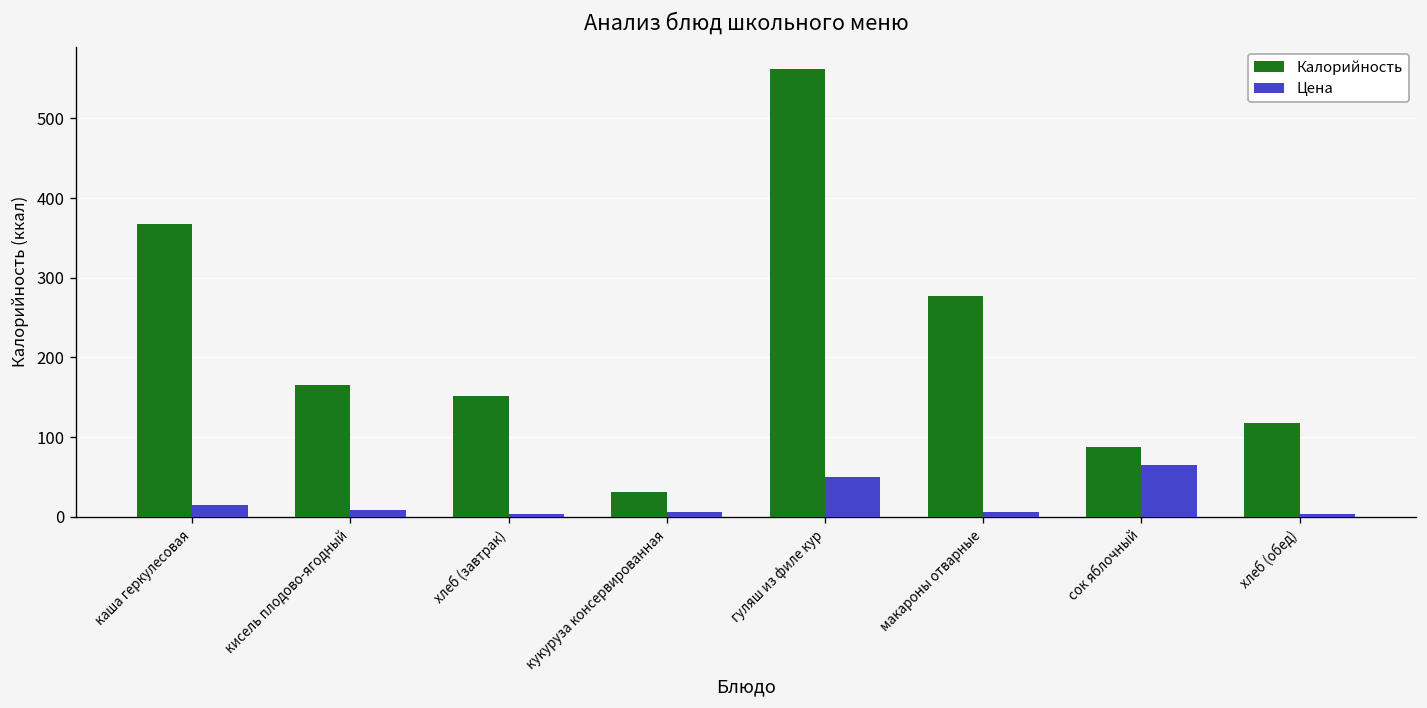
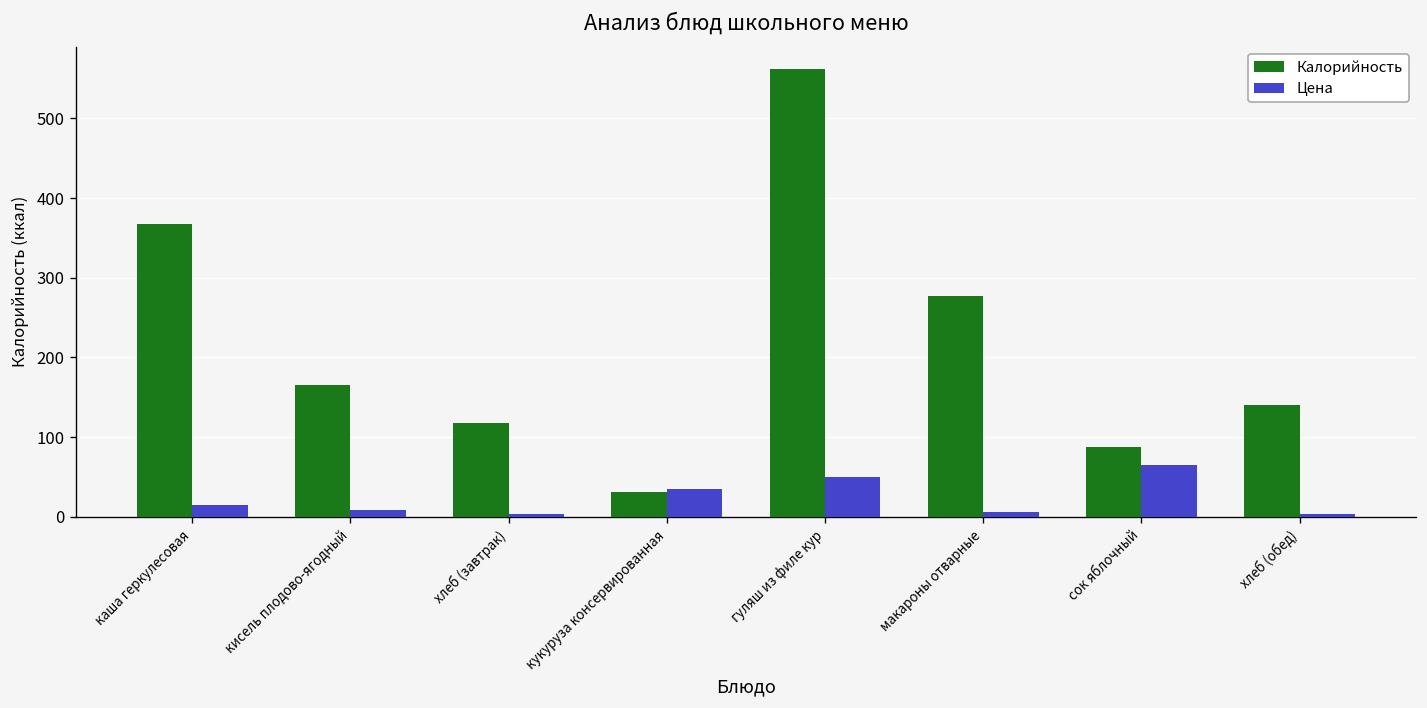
Калорийность, хлеб (завтрак): 150 -> 120
Цена, кукуруза консервированная: 10 -> 40
Калорийность, хлеб (обед): 120 -> 140
